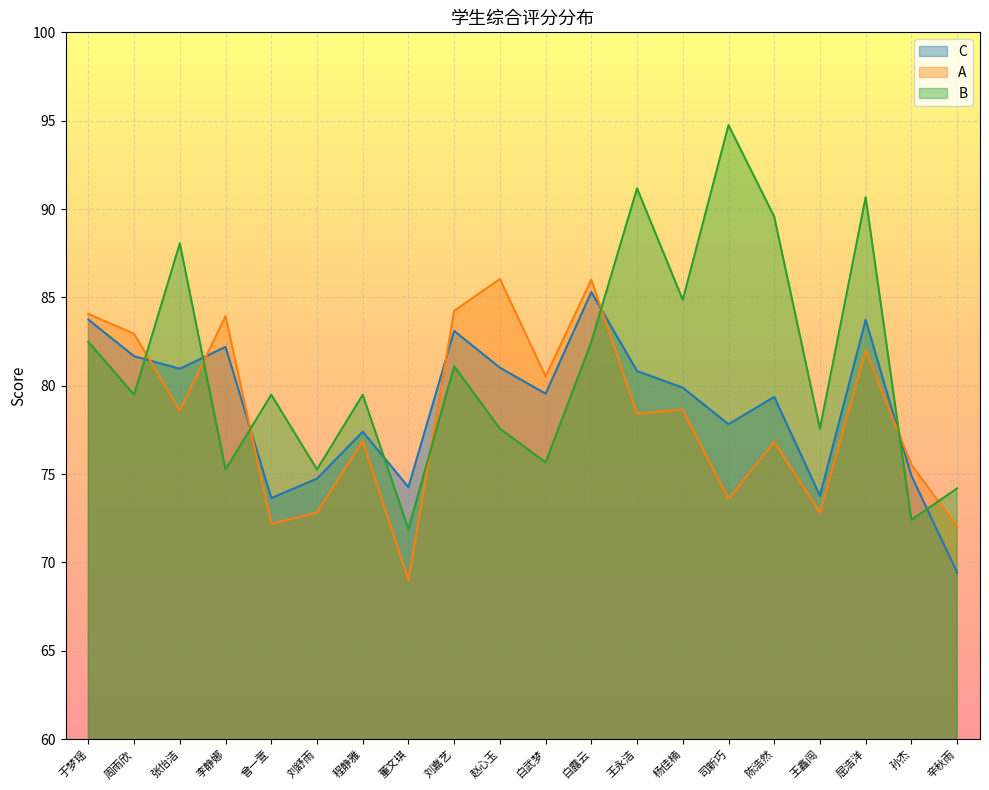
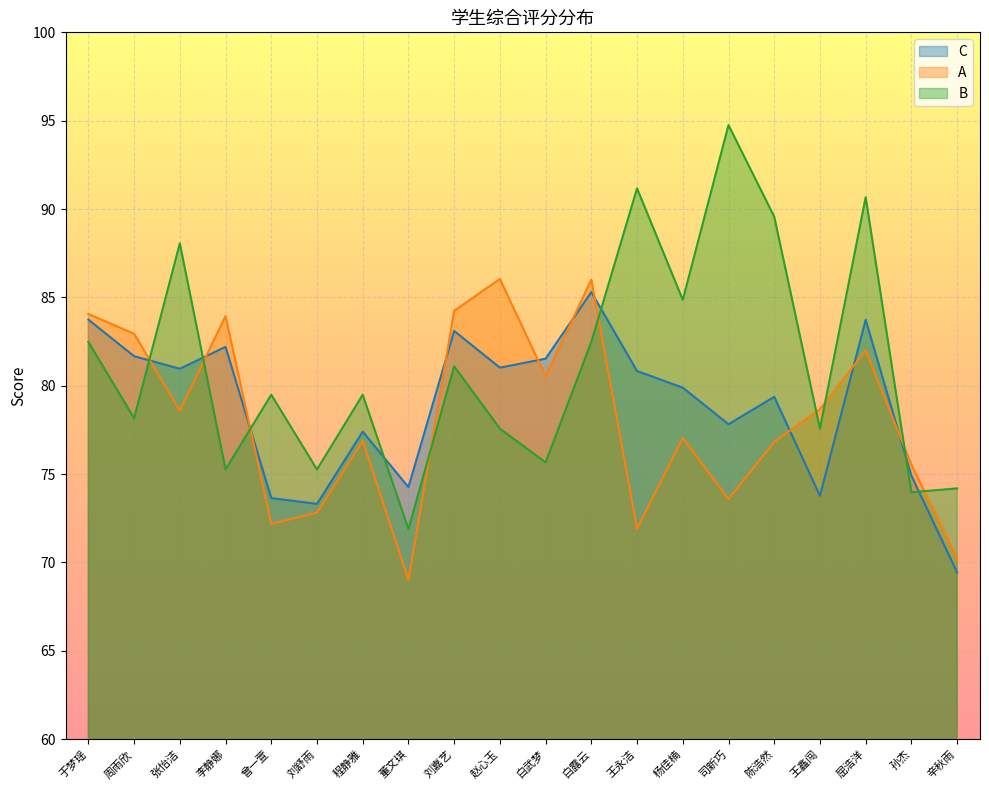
B, 周雨欣: 79.5 -> 78.2
C, 刘舒雨: 74.7 -> 73.3
C, 白武梦: 79.6 -> 81.5
A, 王永洁: 78.4 -> 71.9
A, 杨佳楠: 78.7 -> 77.0
A, 王鑫闯: 72.8 -> 78.7
B, 孙杰: 72.4 -> 74.0
A, 辛秋雨: 72.0 -> 70.2
